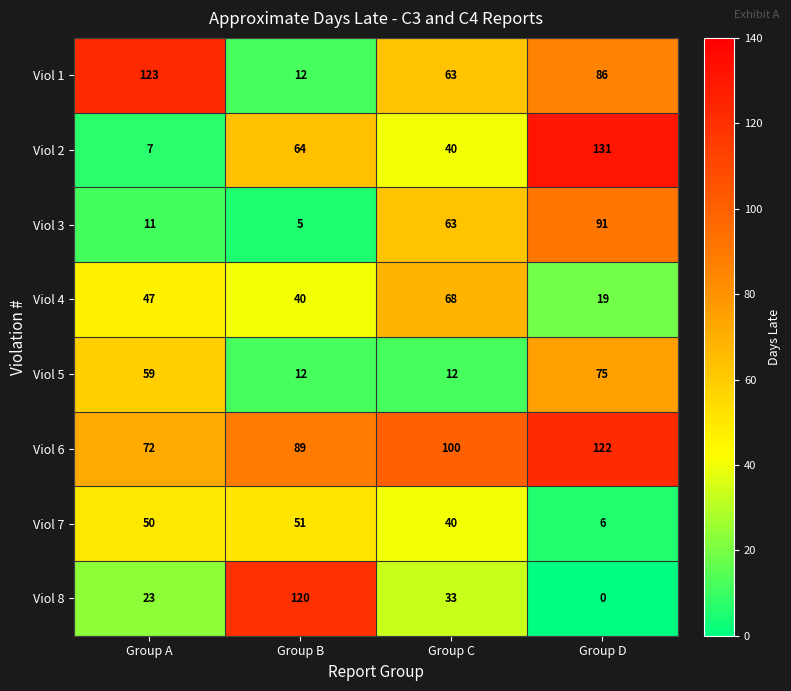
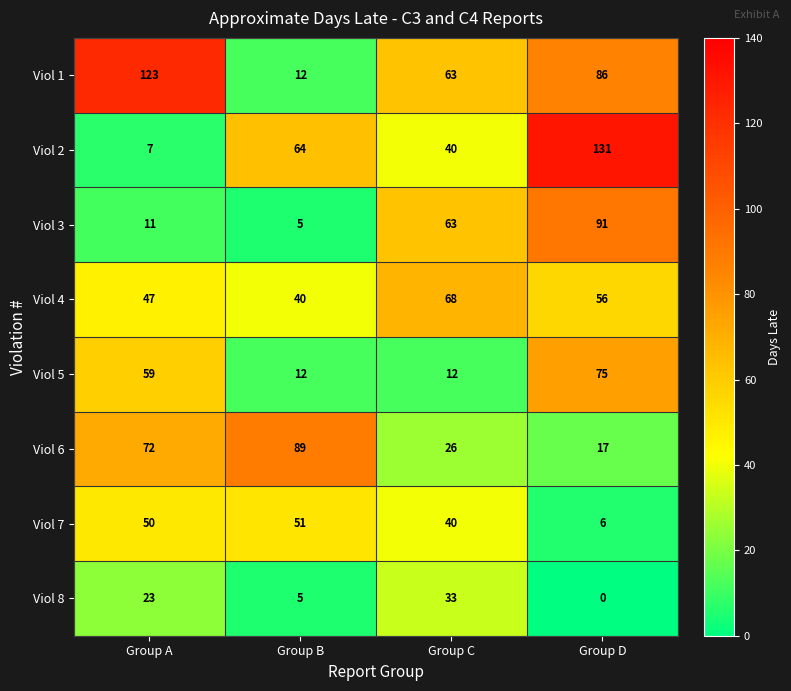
Viol 4, Group D: 19 -> 56
Viol 6, Group C: 100 -> 26
Viol 6, Group D: 122 -> 17
Viol 8, Group B: 120 -> 5
